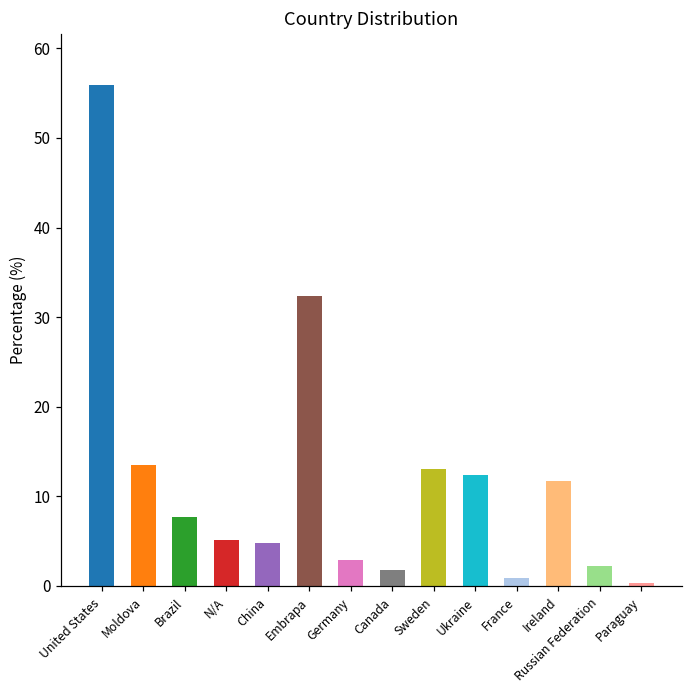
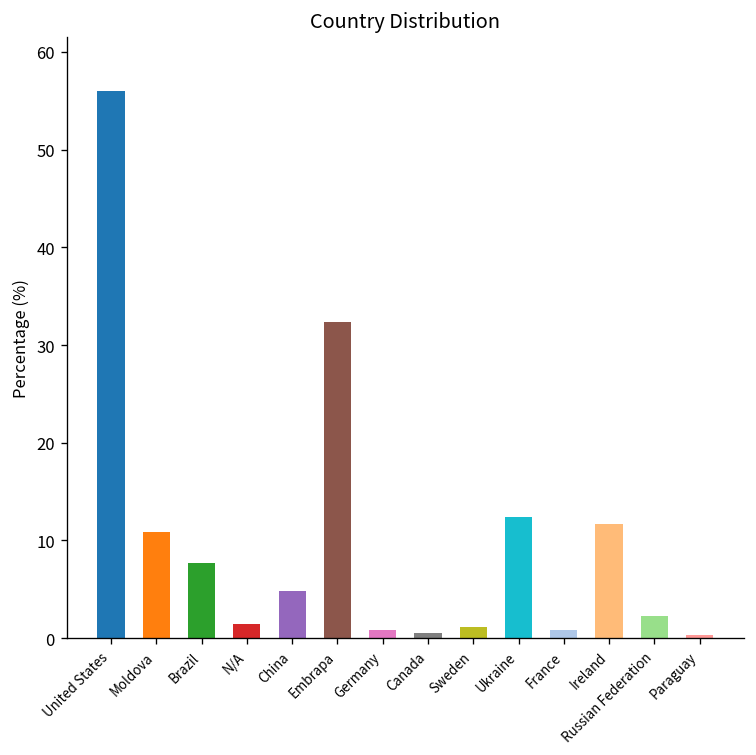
Moldova: 14 -> 11
N/A: 5 -> 1
Germany: 3 -> 1
Canada: 2 -> 1
Sweden: 13 -> 1
